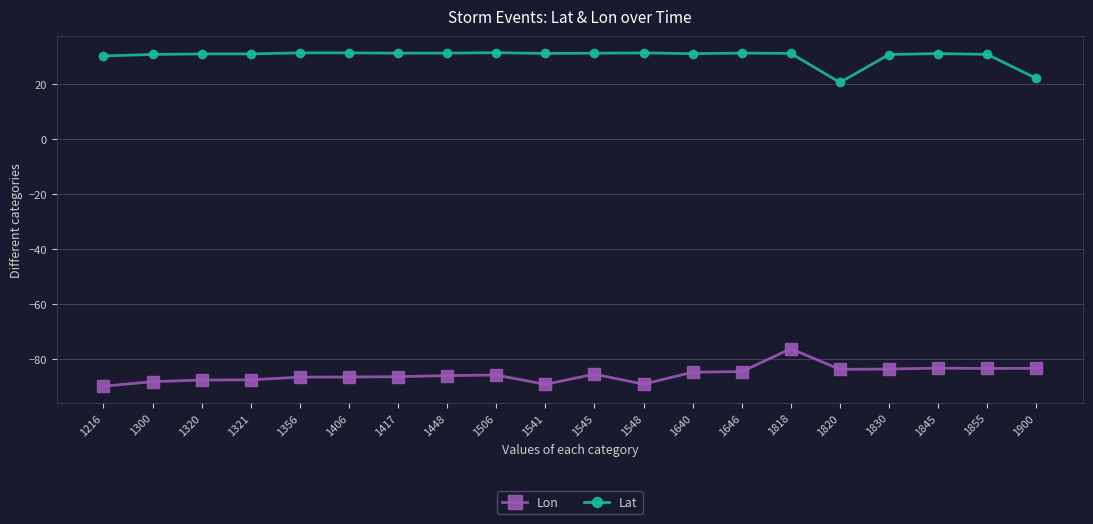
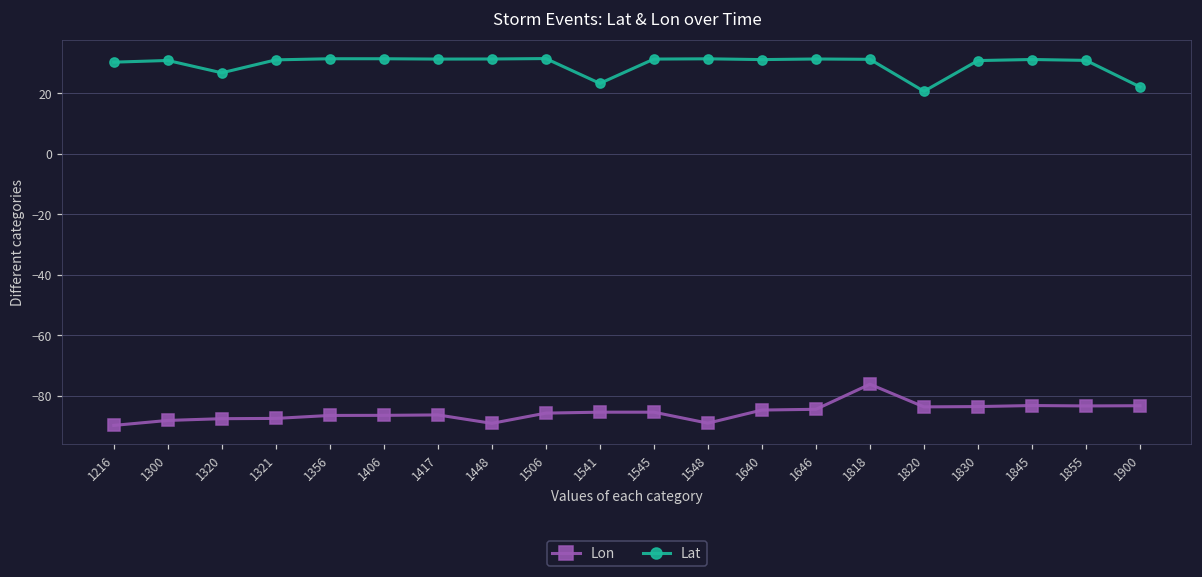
Lat, 1320: 31 -> 27
Lon, 1448: -86 -> -89
Lon, 1541: -89 -> -85
Lat, 1541: 31 -> 23
